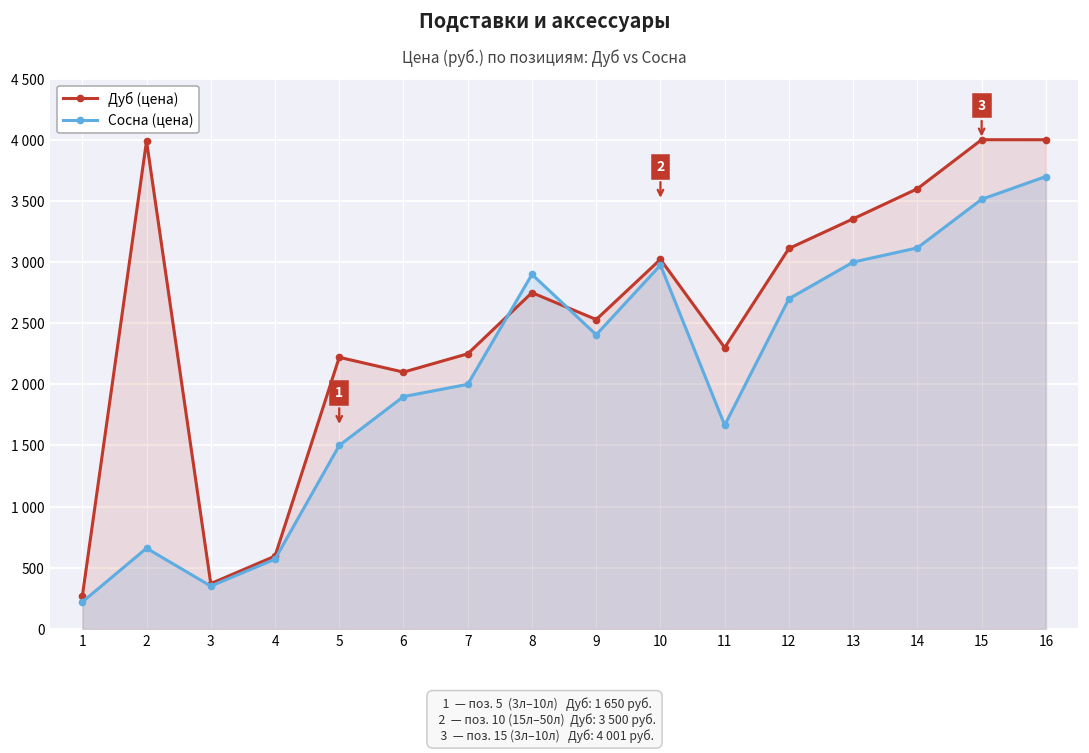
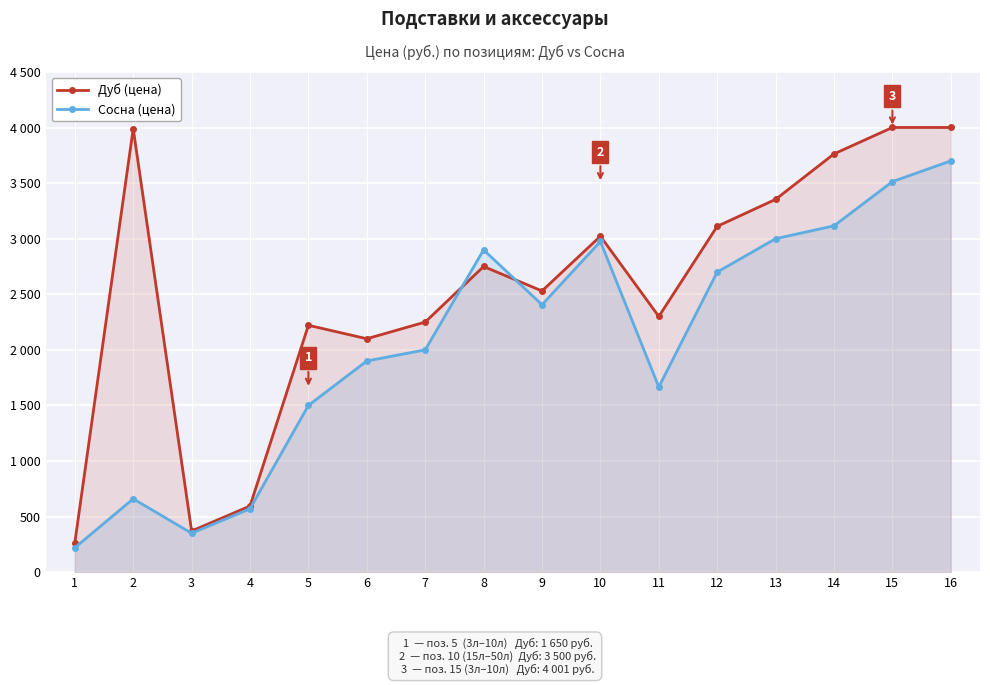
Дуб (цена), 14: 3600 -> 3760
